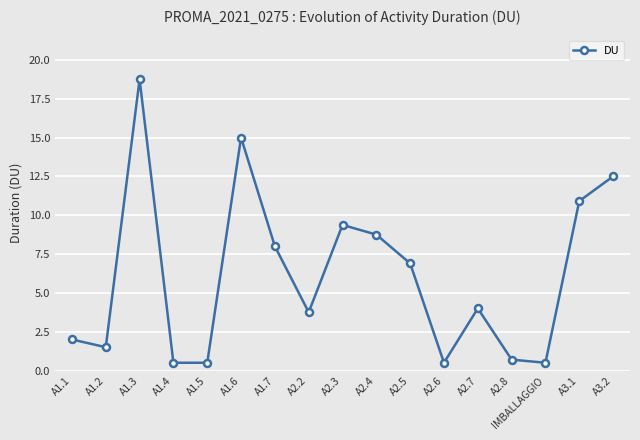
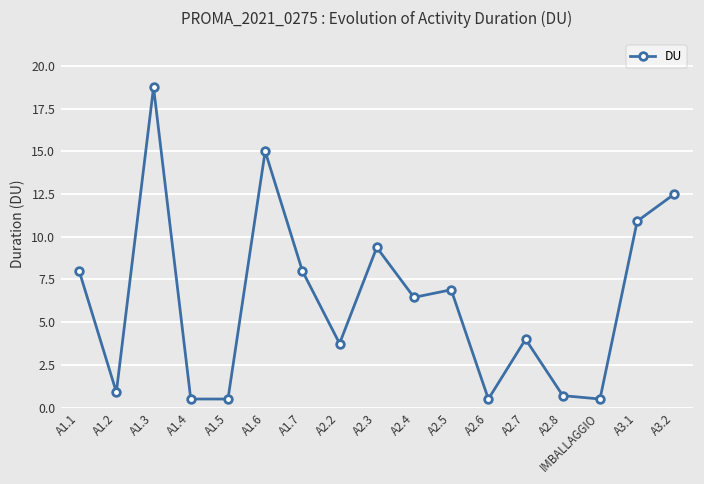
A1.1: 2 -> 8
A1.2: 1.5 -> 0.9
A2.4: 8.8 -> 6.5
